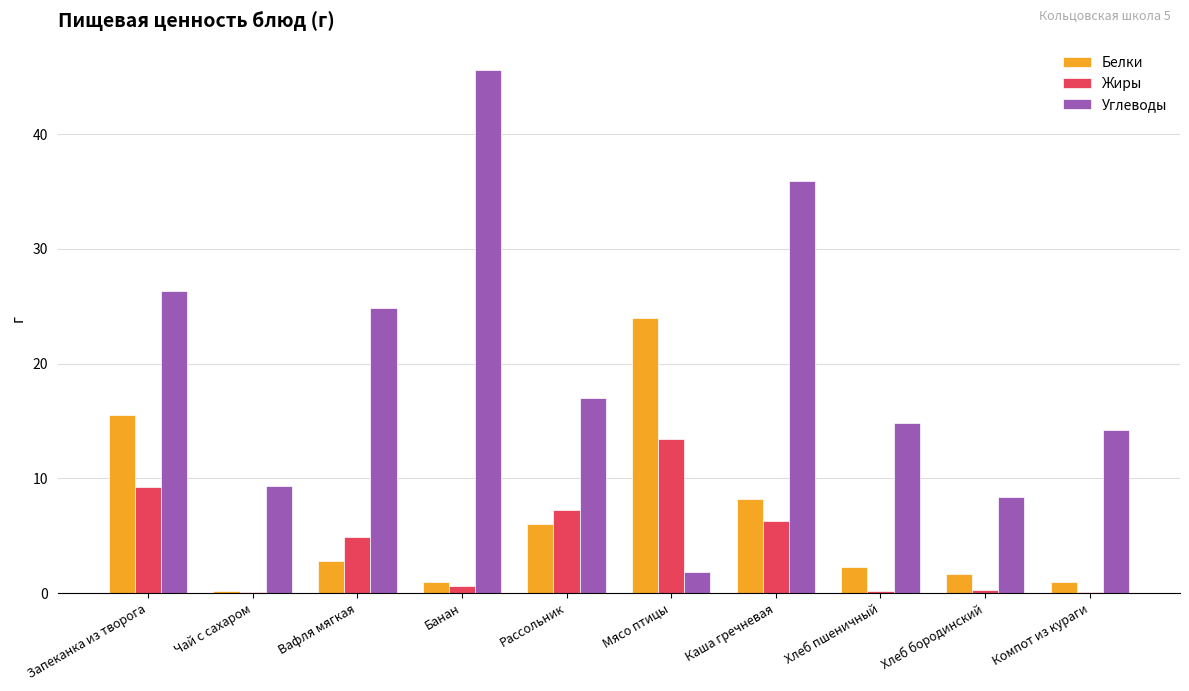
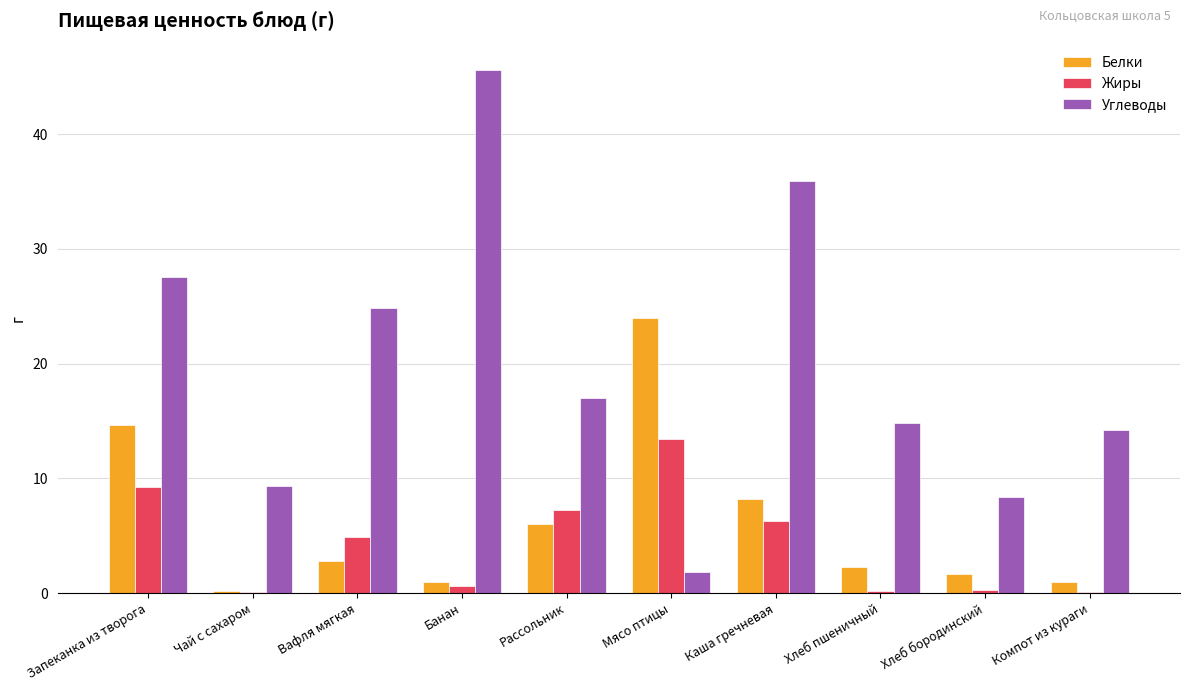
Белки, Запеканка из творога: 15.5 -> 14.6
Углеводы, Запеканка из творога: 26.3 -> 27.5
